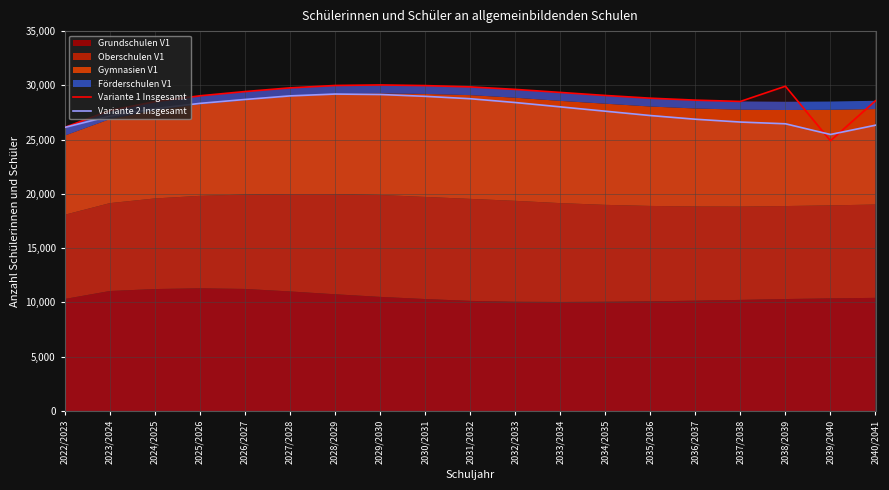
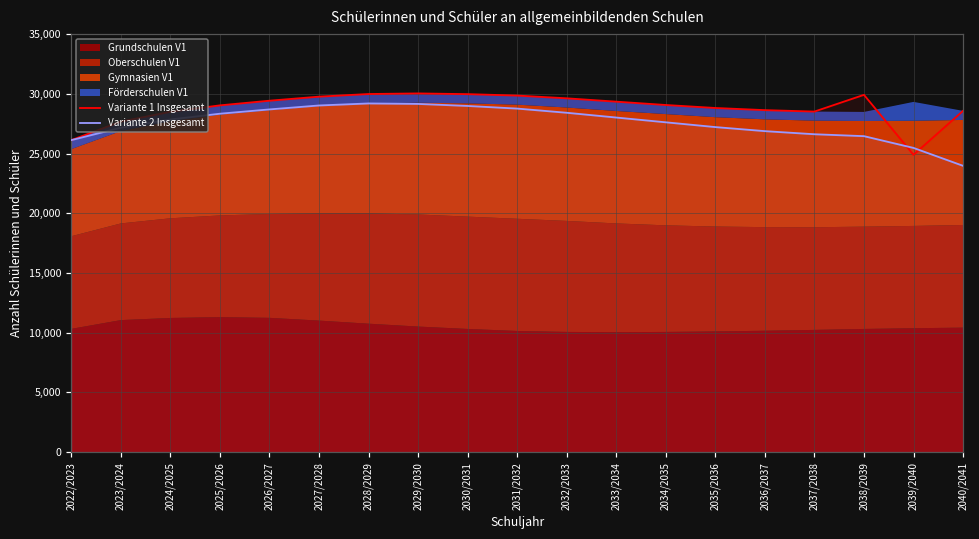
Förderschulen V1, 2039/2040: 800 -> 1,600
Variante 2 Insgesamt, 2040/2041: 26,300 -> 24,000
